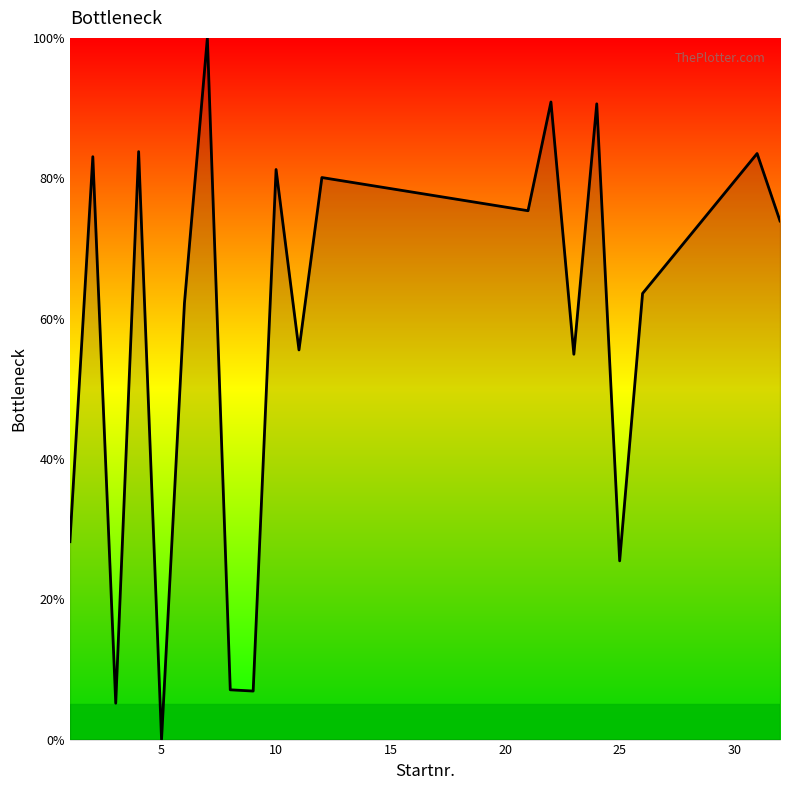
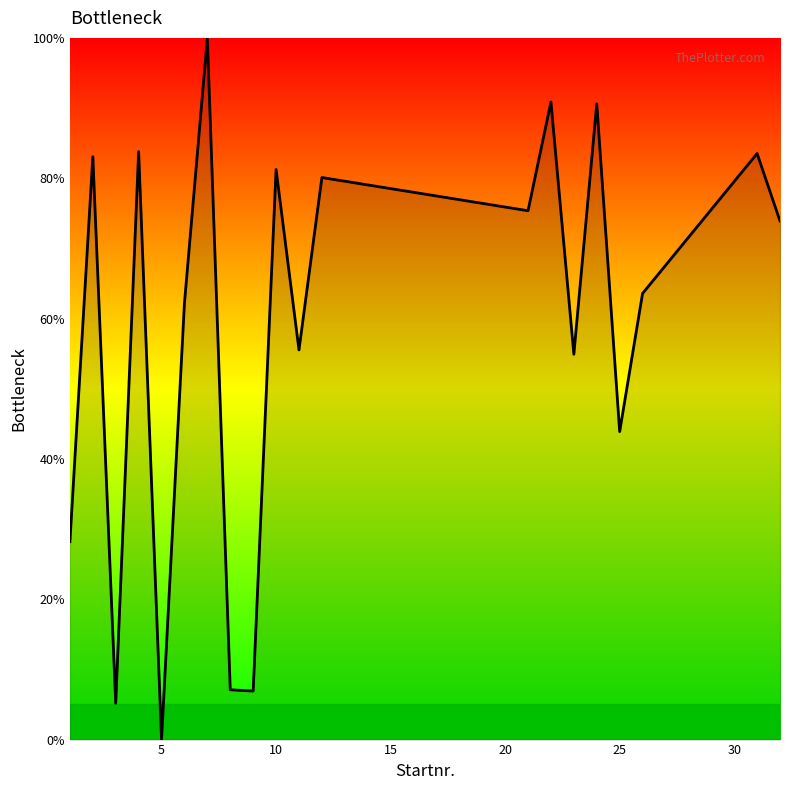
25: 25% -> 44%
